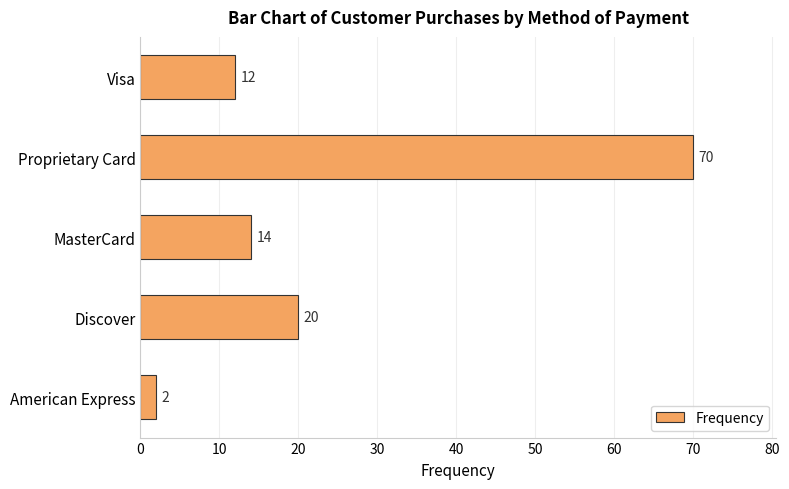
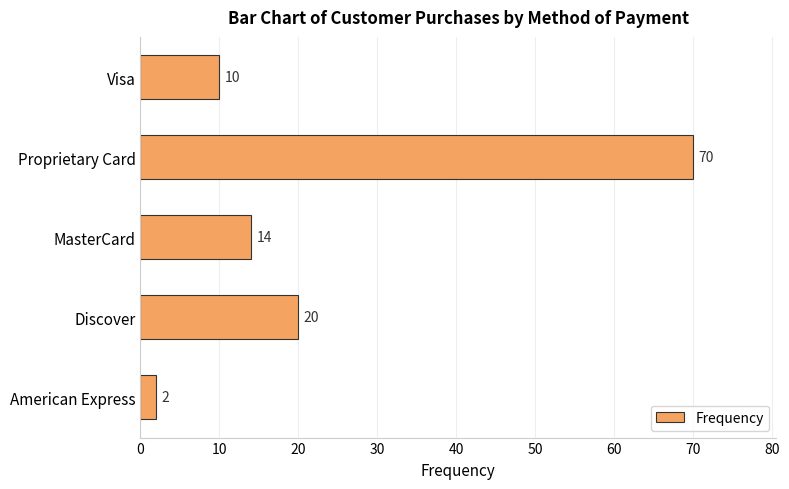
Visa: 12 -> 10
